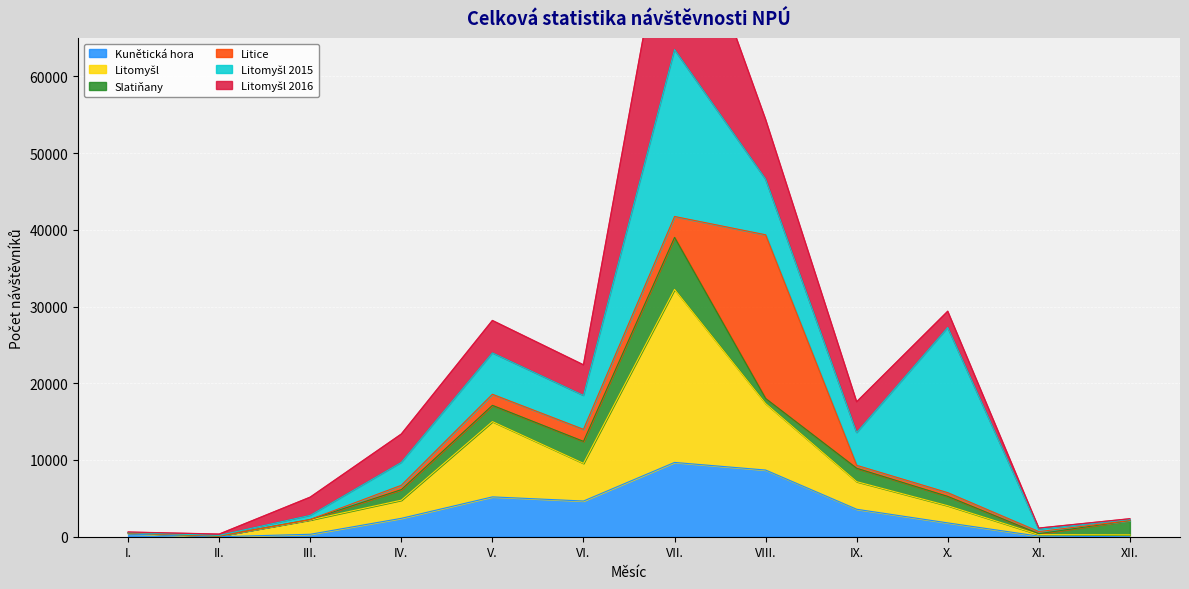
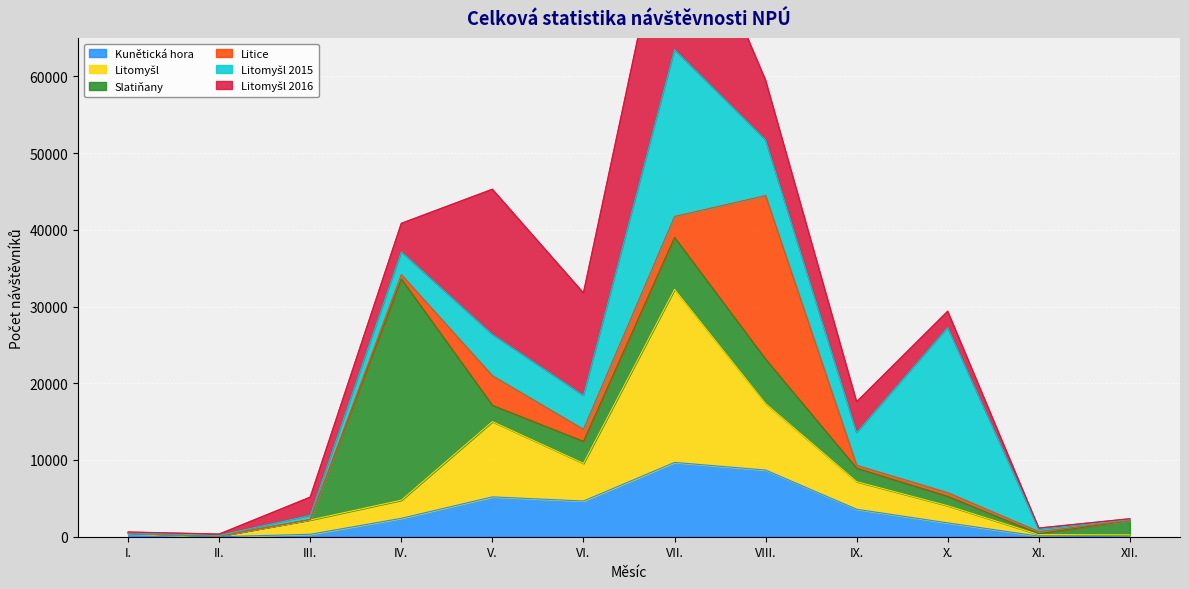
Slatiňany, IV.: 1000 -> 29000
Litice, V.: 1000 -> 4000
Litomyšl 2016, V.: 4000 -> 19000
Litomyšl 2016, VI.: 4000 -> 13000
Slatiňany, VIII.: 1000 -> 6000
